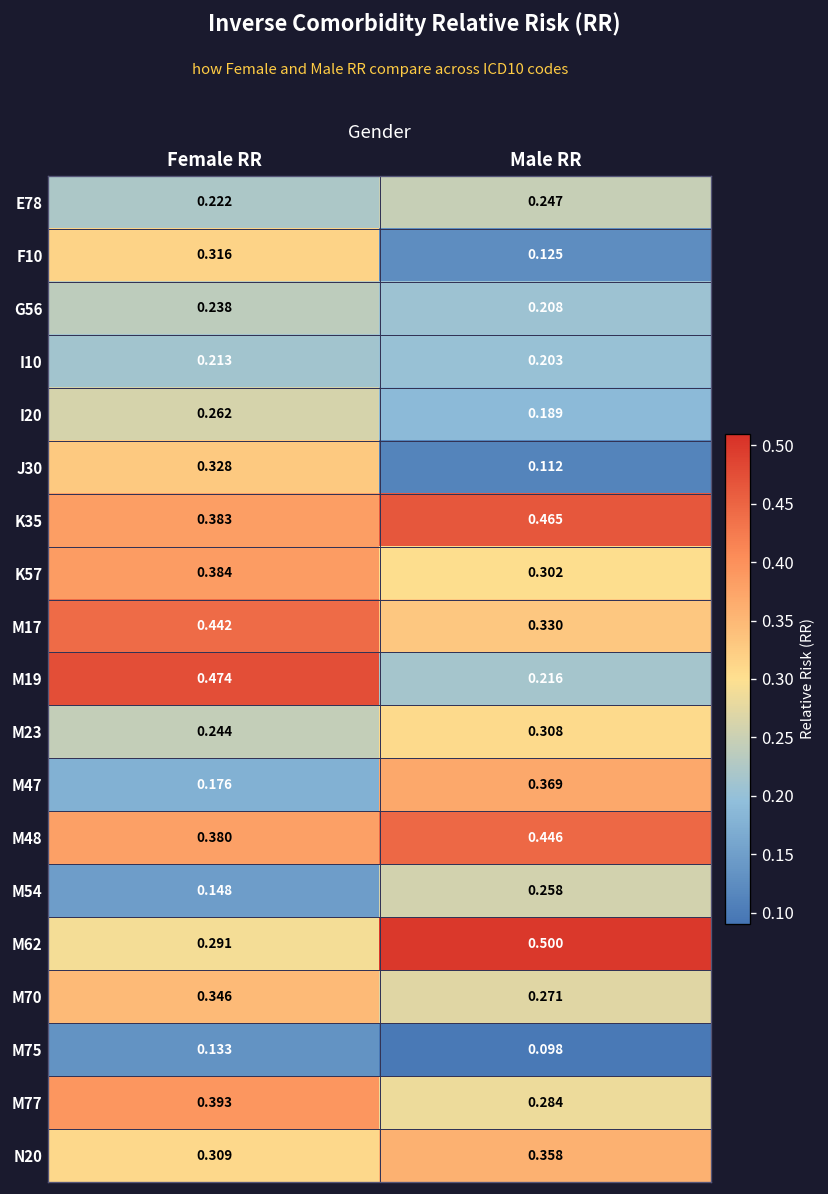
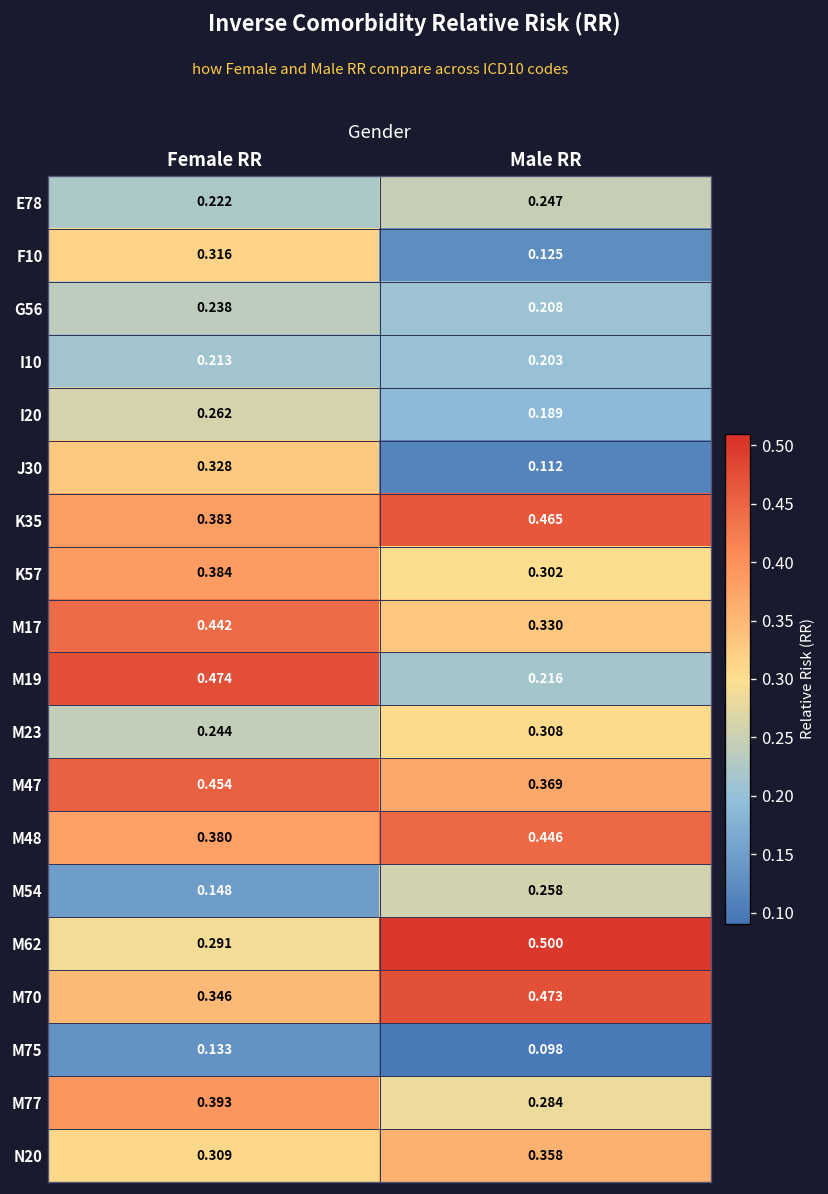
M47, Female RR: 0.176 -> 0.454
M70, Male RR: 0.271 -> 0.473
